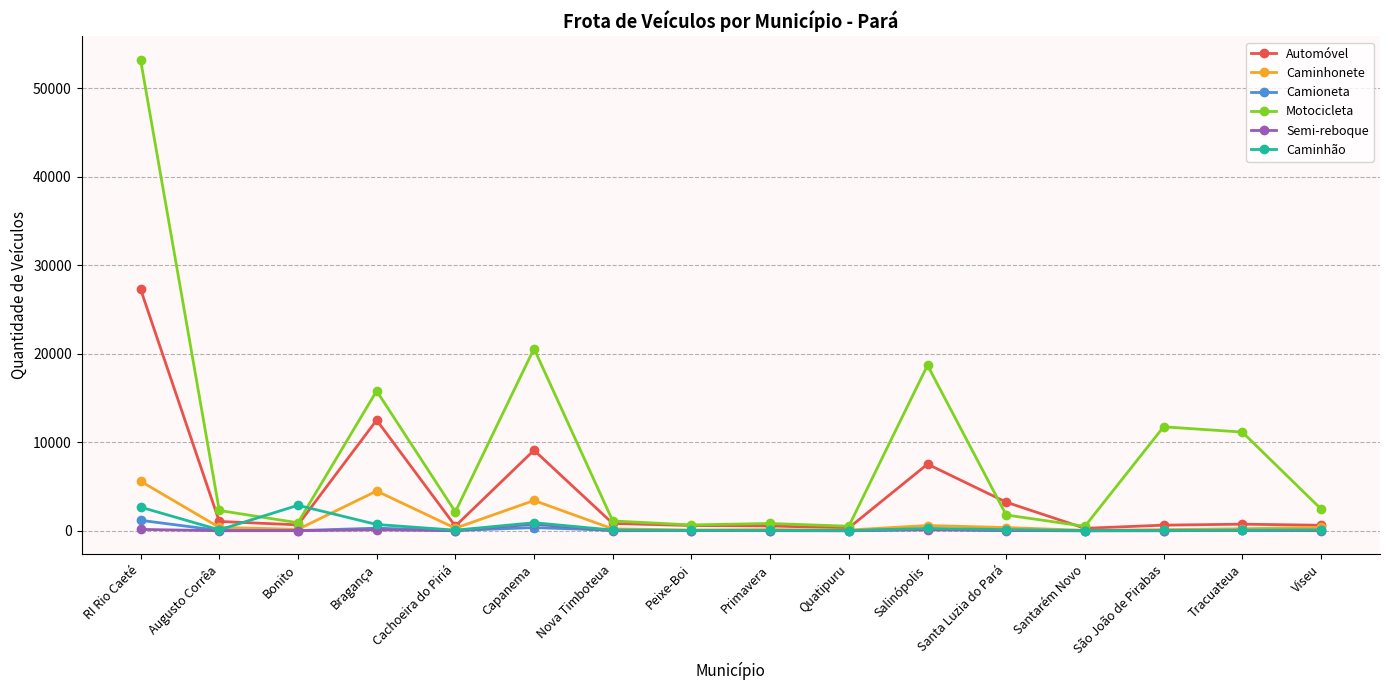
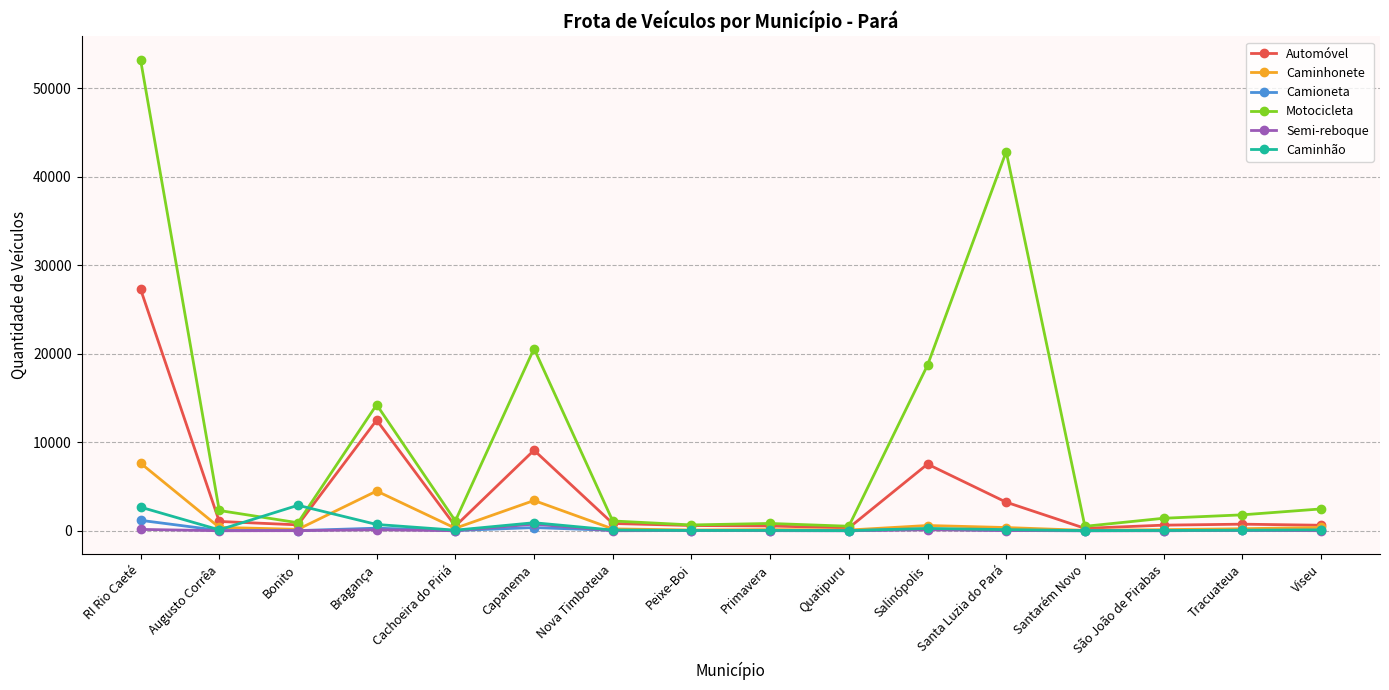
Caminhonete, RI Rio Caeté: 6000 -> 8000
Motocicleta, Bragança: 16000 -> 14000
Motocicleta, Cachoeira do Piriá: 2000 -> 1000
Motocicleta, Santa Luzia do Pará: 2000 -> 43000
Motocicleta, São João de Pirabas: 12000 -> 1000
Motocicleta, Tracuateua: 11000 -> 2000
